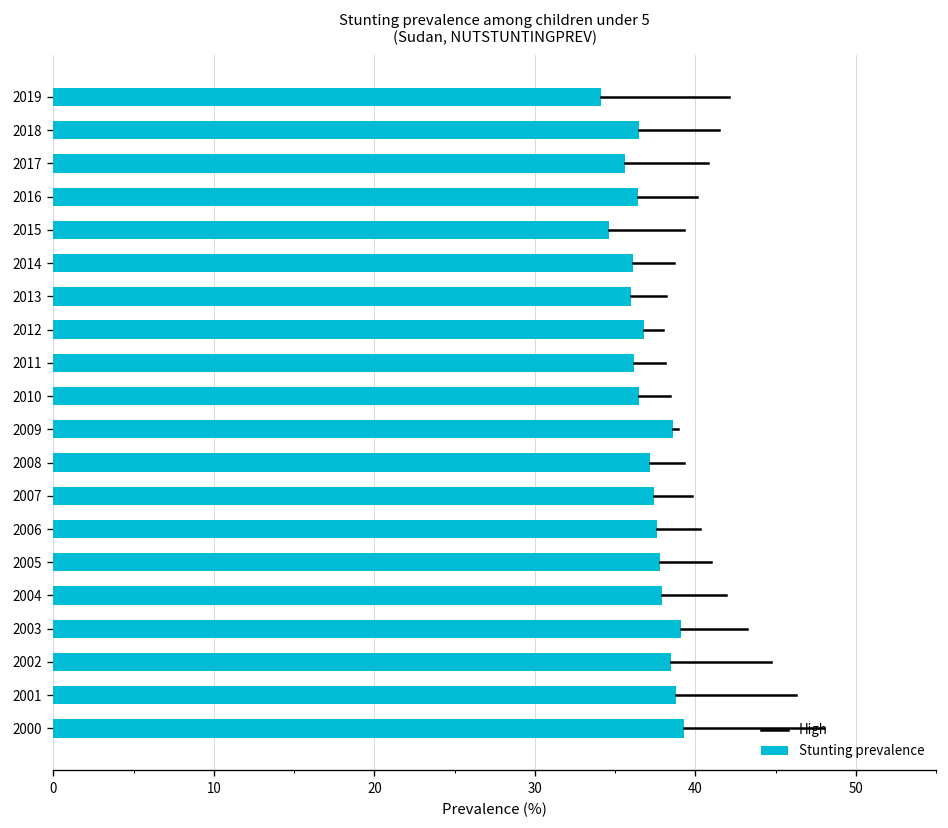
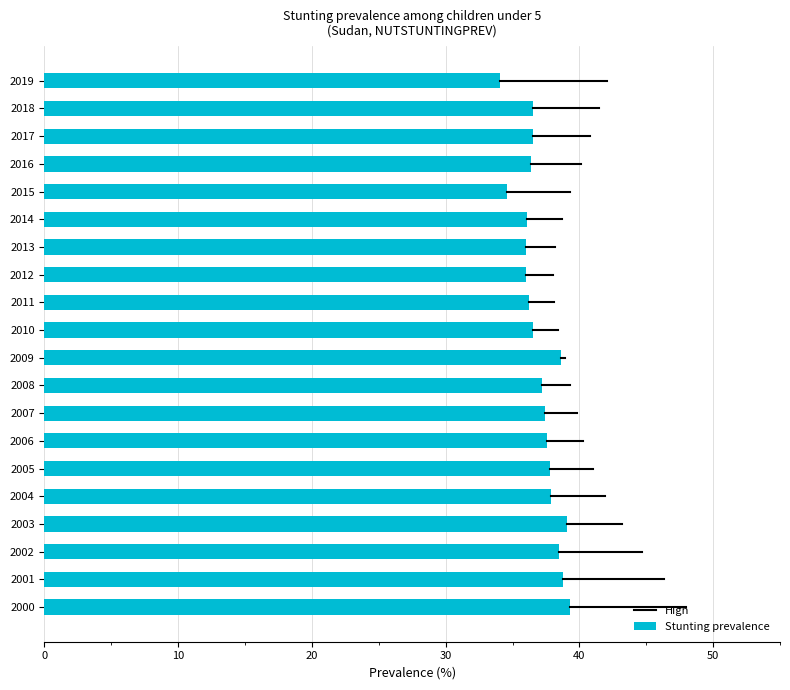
Stunting prevalence, 2017: 35.6 -> 36.5
Stunting prevalence, 2012: 36.8 -> 36.0
